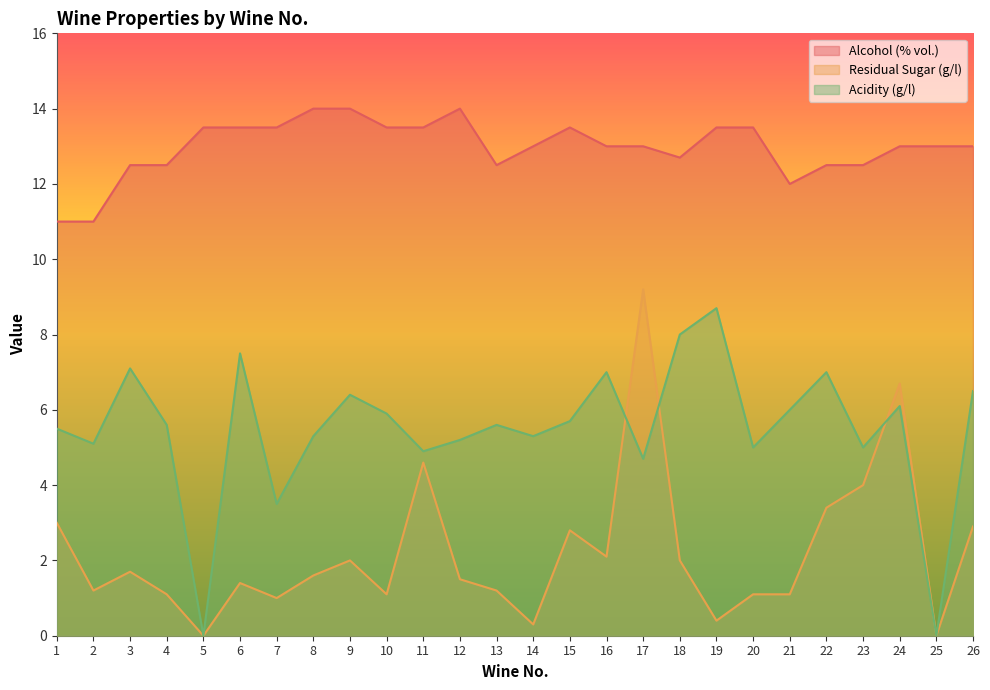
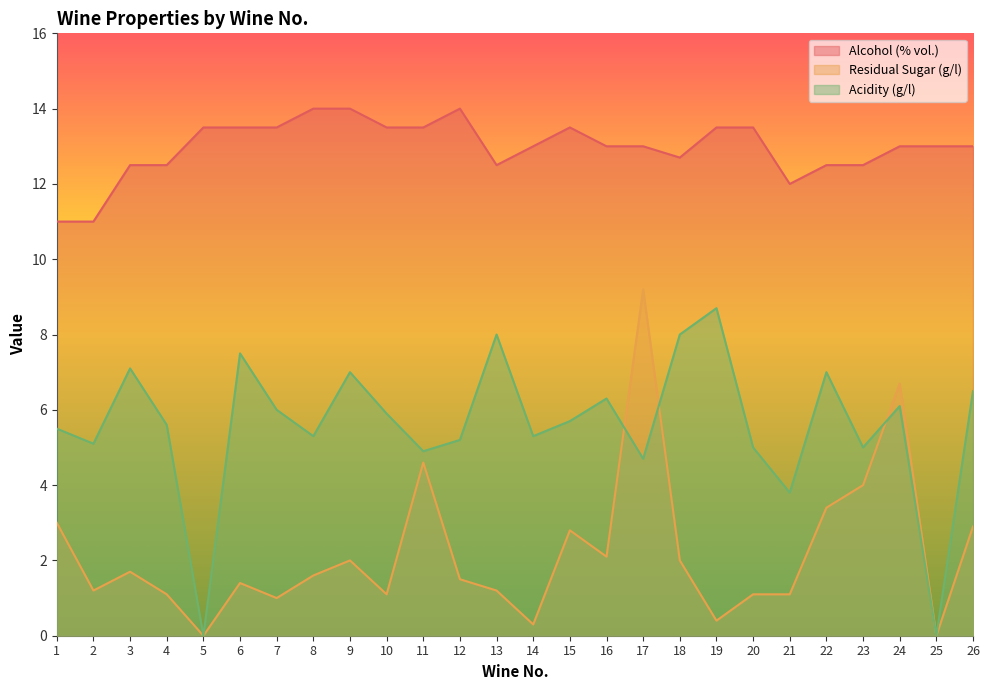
Acidity (g/l), 7: 3.5 -> 6.0
Acidity (g/l), 9: 6.4 -> 7.0
Acidity (g/l), 13: 5.6 -> 8.0
Acidity (g/l), 16: 7.0 -> 6.3
Acidity (g/l), 21: 6.0 -> 3.8
